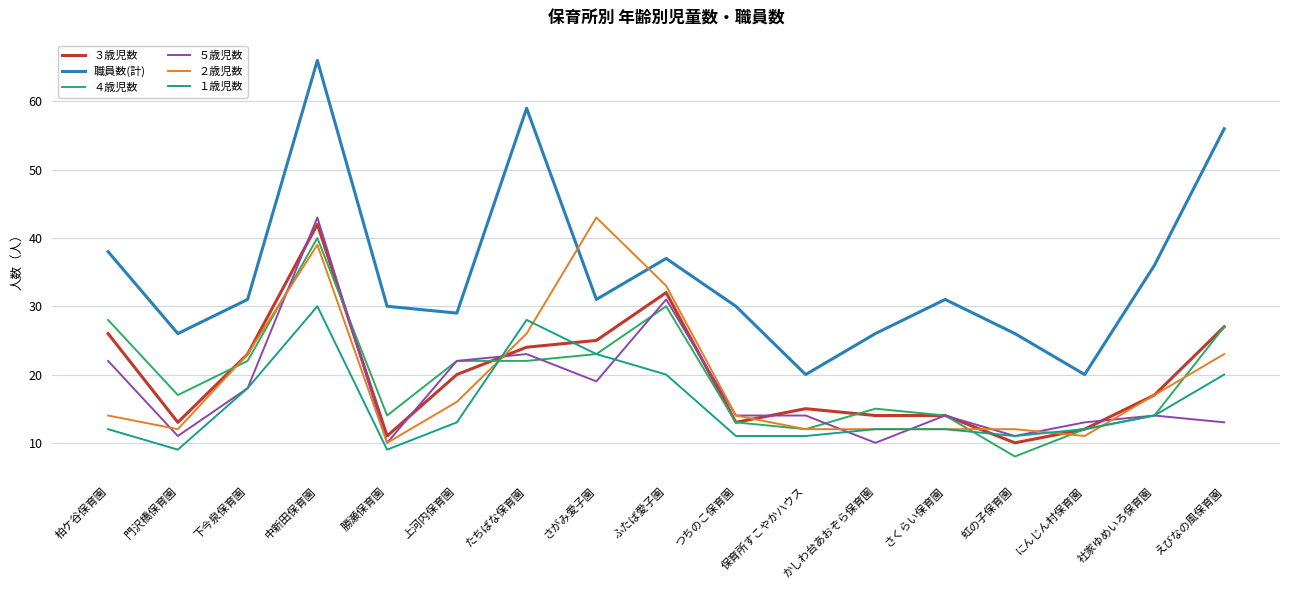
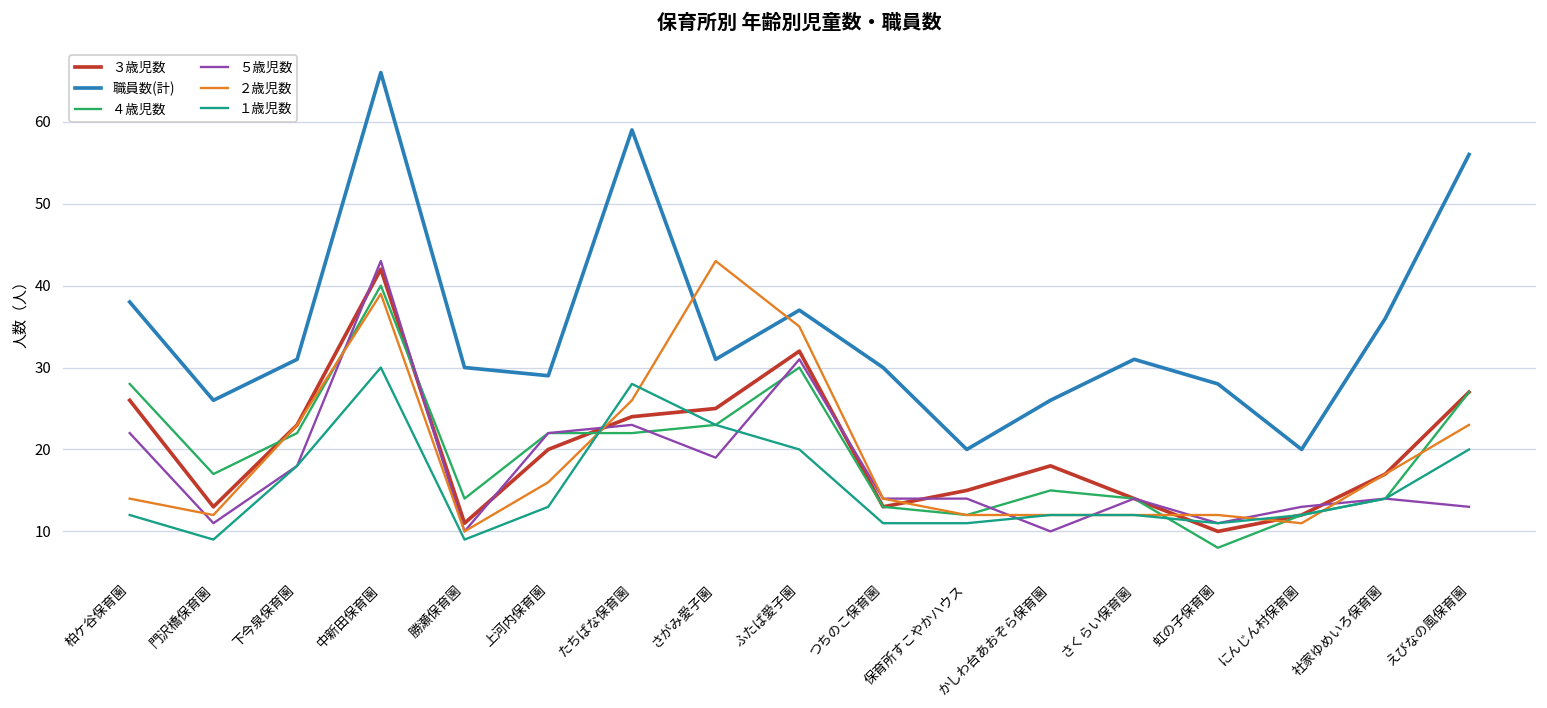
２歳児数, ふたば愛子園: 33 -> 35
３歳児数, かしわ台あおぞら保育園: 14 -> 18
職員数(計), 虹の子保育園: 26 -> 28
